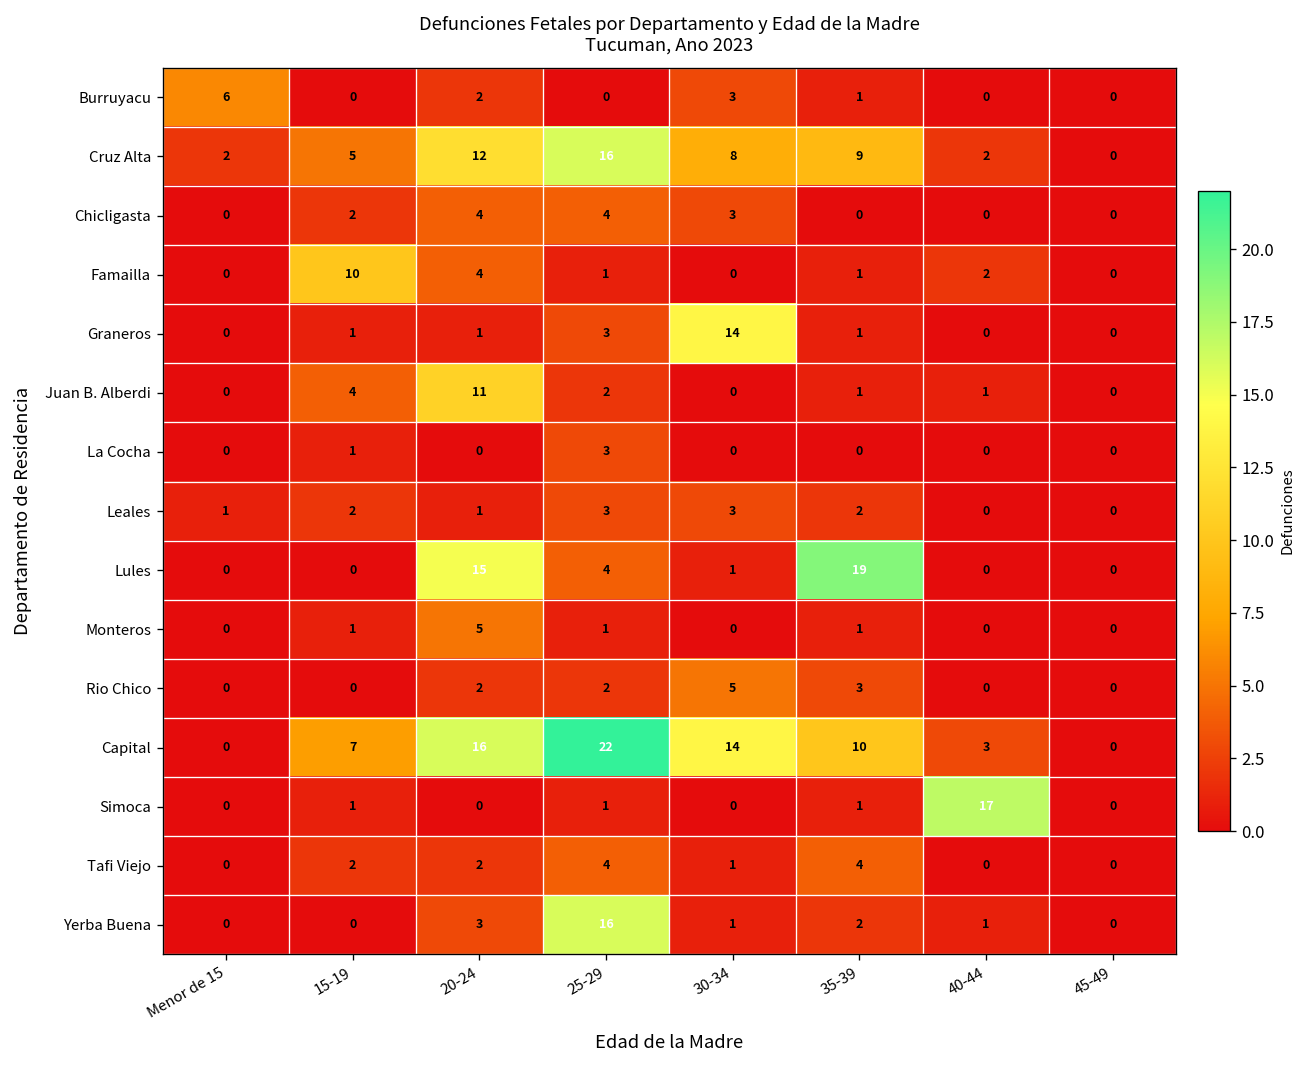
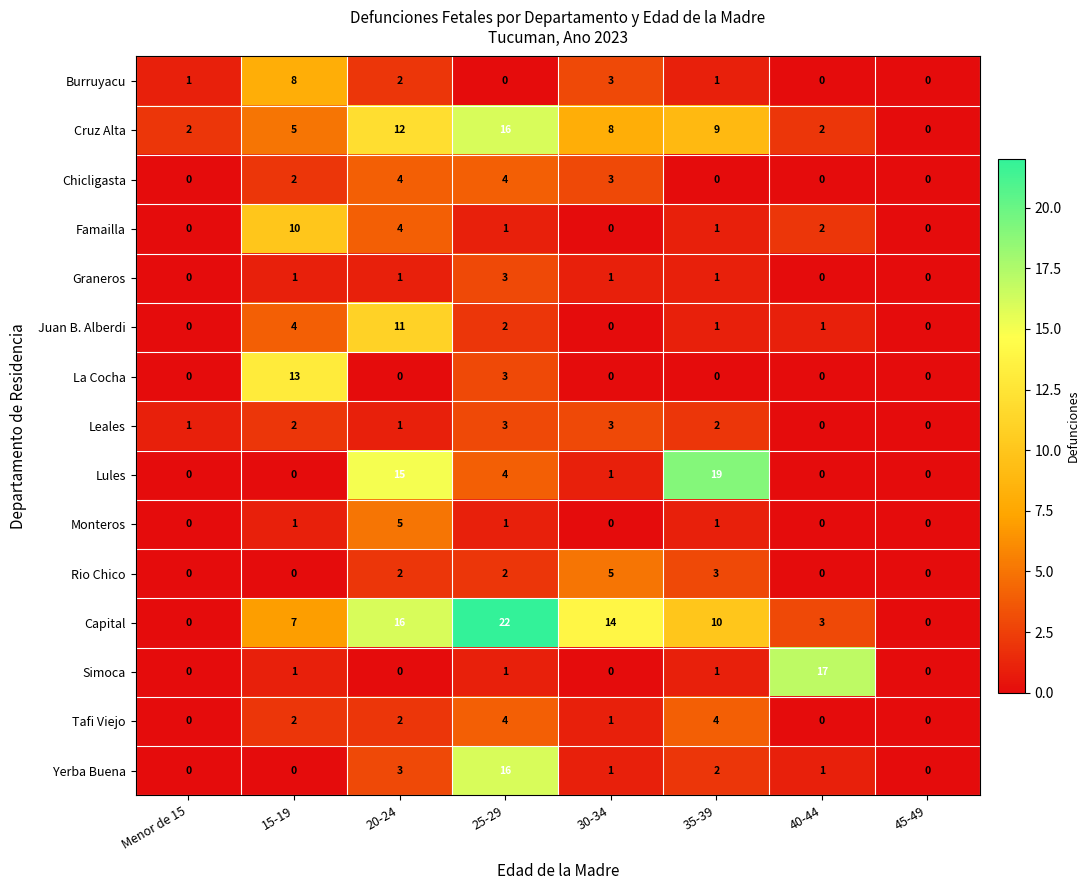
Burruyacu, Menor de 15: 6 -> 1
Burruyacu, 15-19: 0 -> 8
Graneros, 30-34: 14 -> 1
La Cocha, 15-19: 1 -> 13
